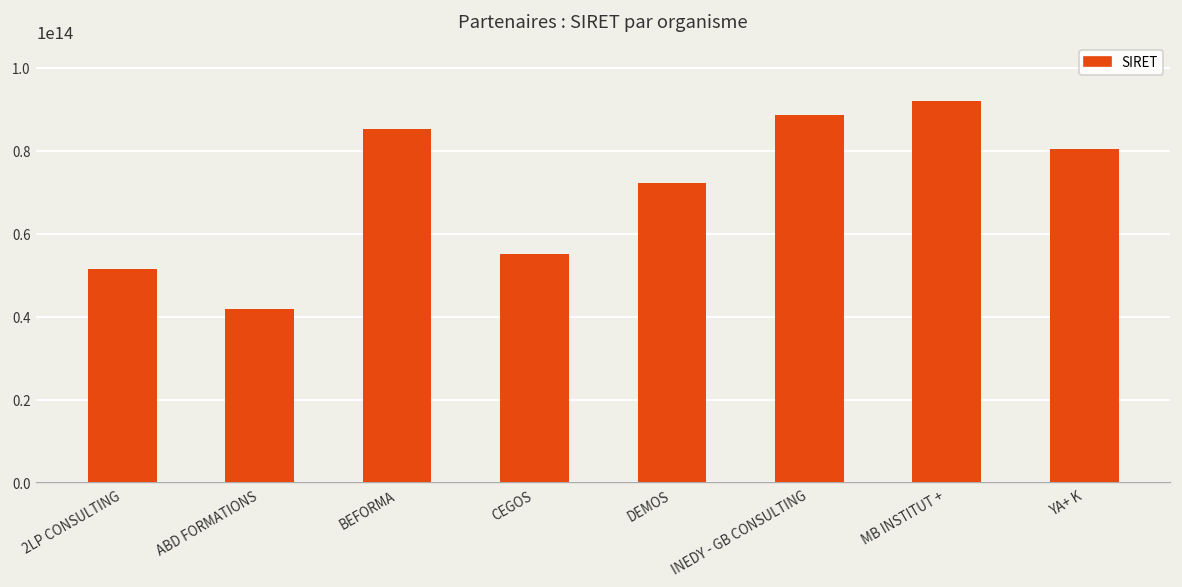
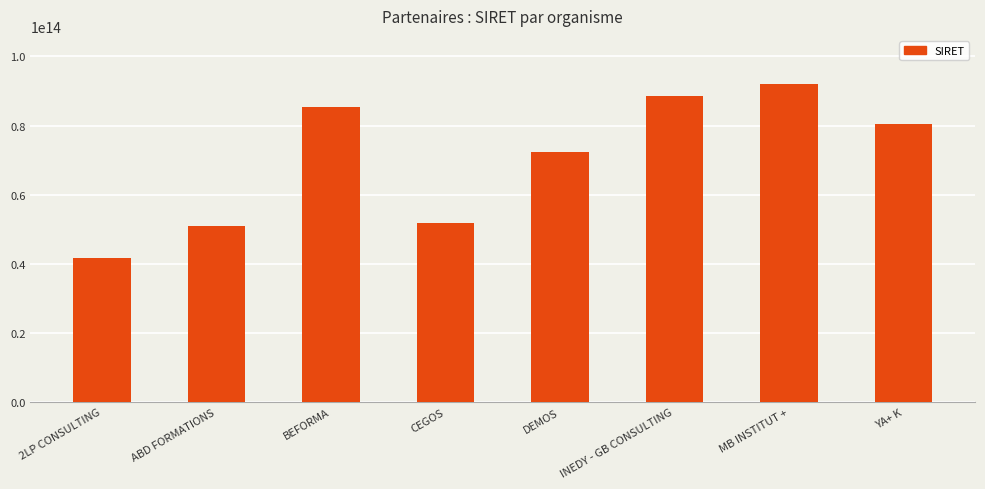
2LP CONSULTING: 52000000000000 -> 42000000000000
ABD FORMATIONS: 42000000000000 -> 51000000000000
CEGOS: 55000000000000 -> 52000000000000
